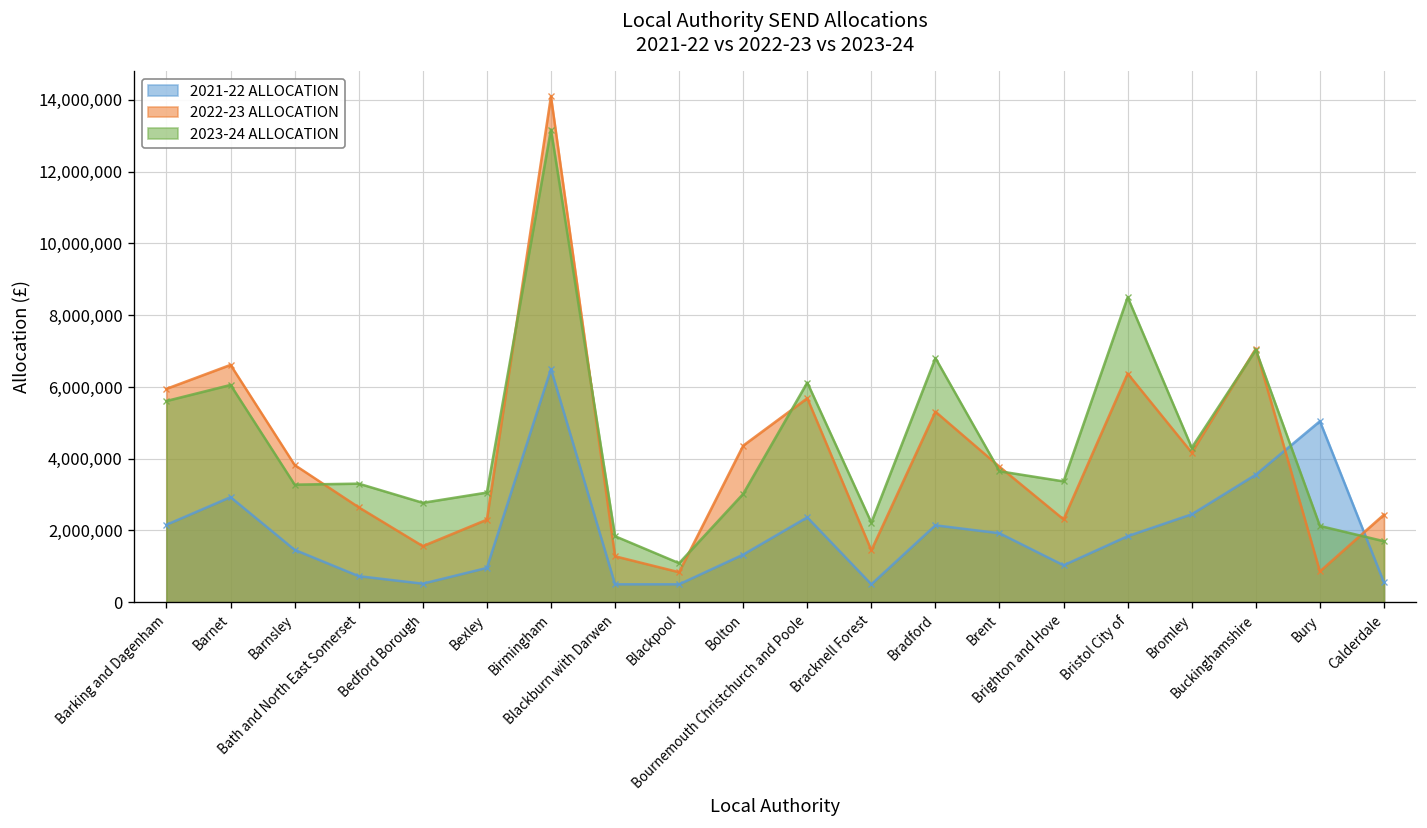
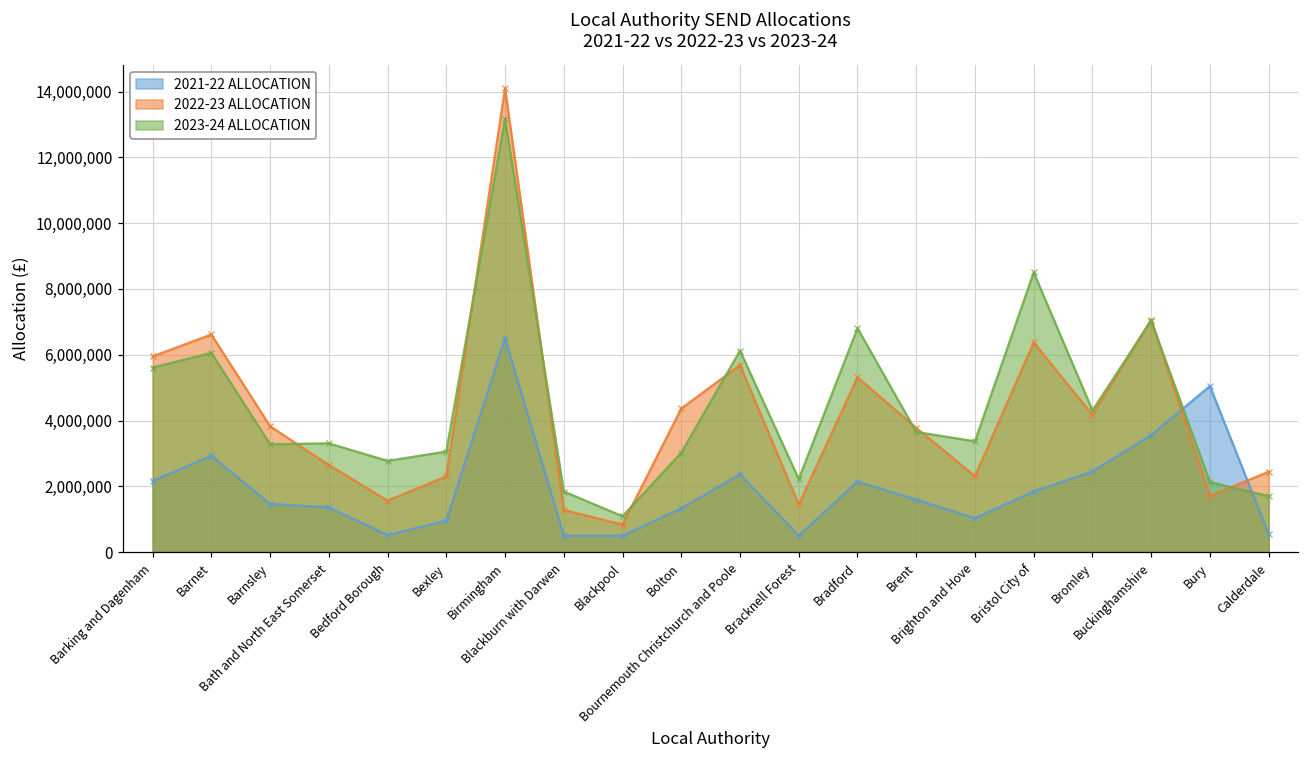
2021-22 ALLOCATION, Bath and North East Somerset: 700,000 -> 1,400,000
2021-22 ALLOCATION, Brent: 1,900,000 -> 1,600,000
2022-23 ALLOCATION, Bury: 900,000 -> 1,700,000
